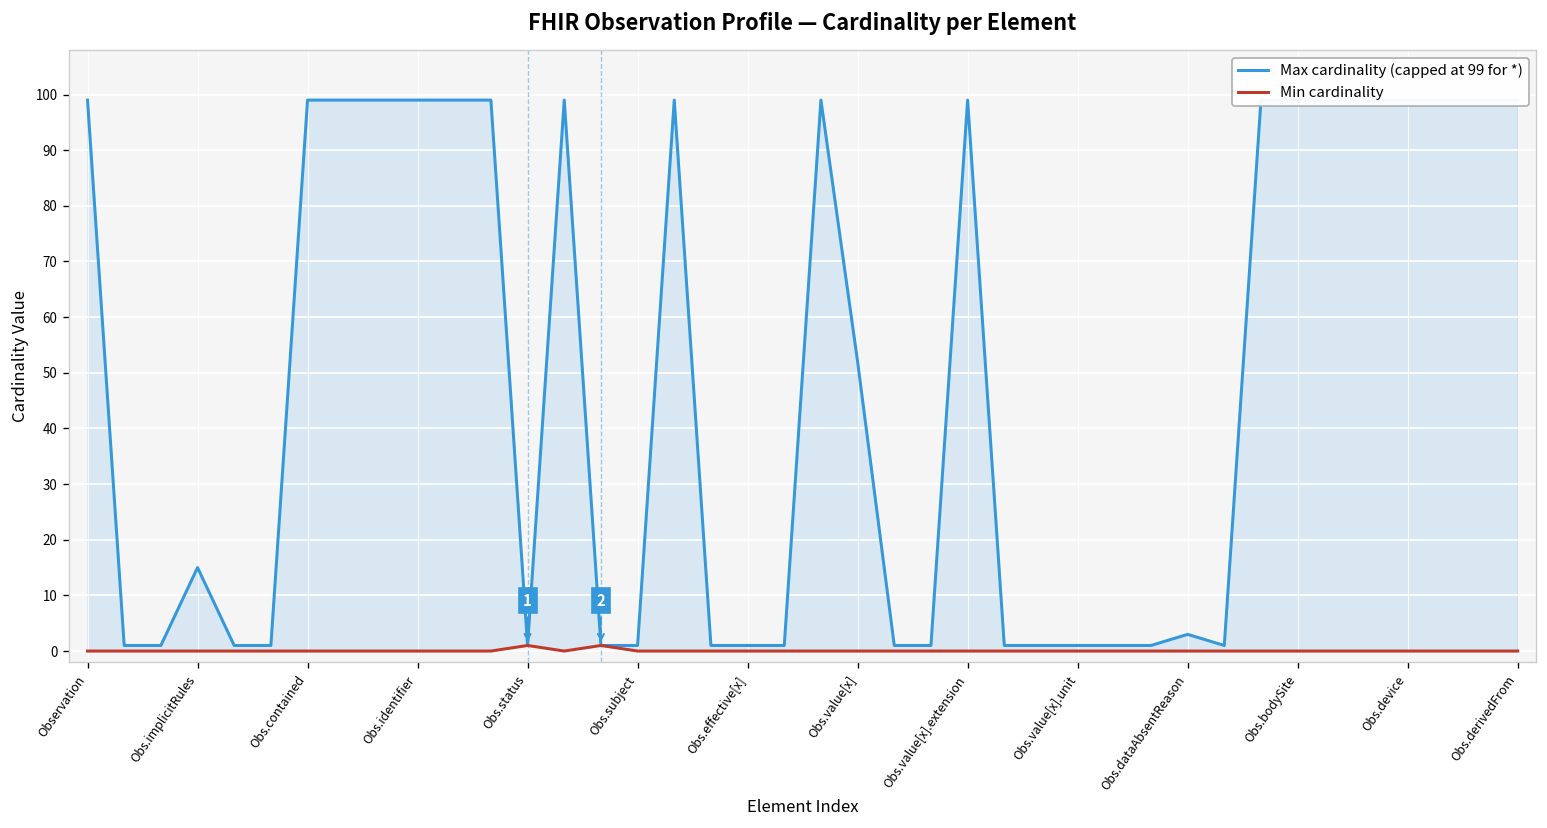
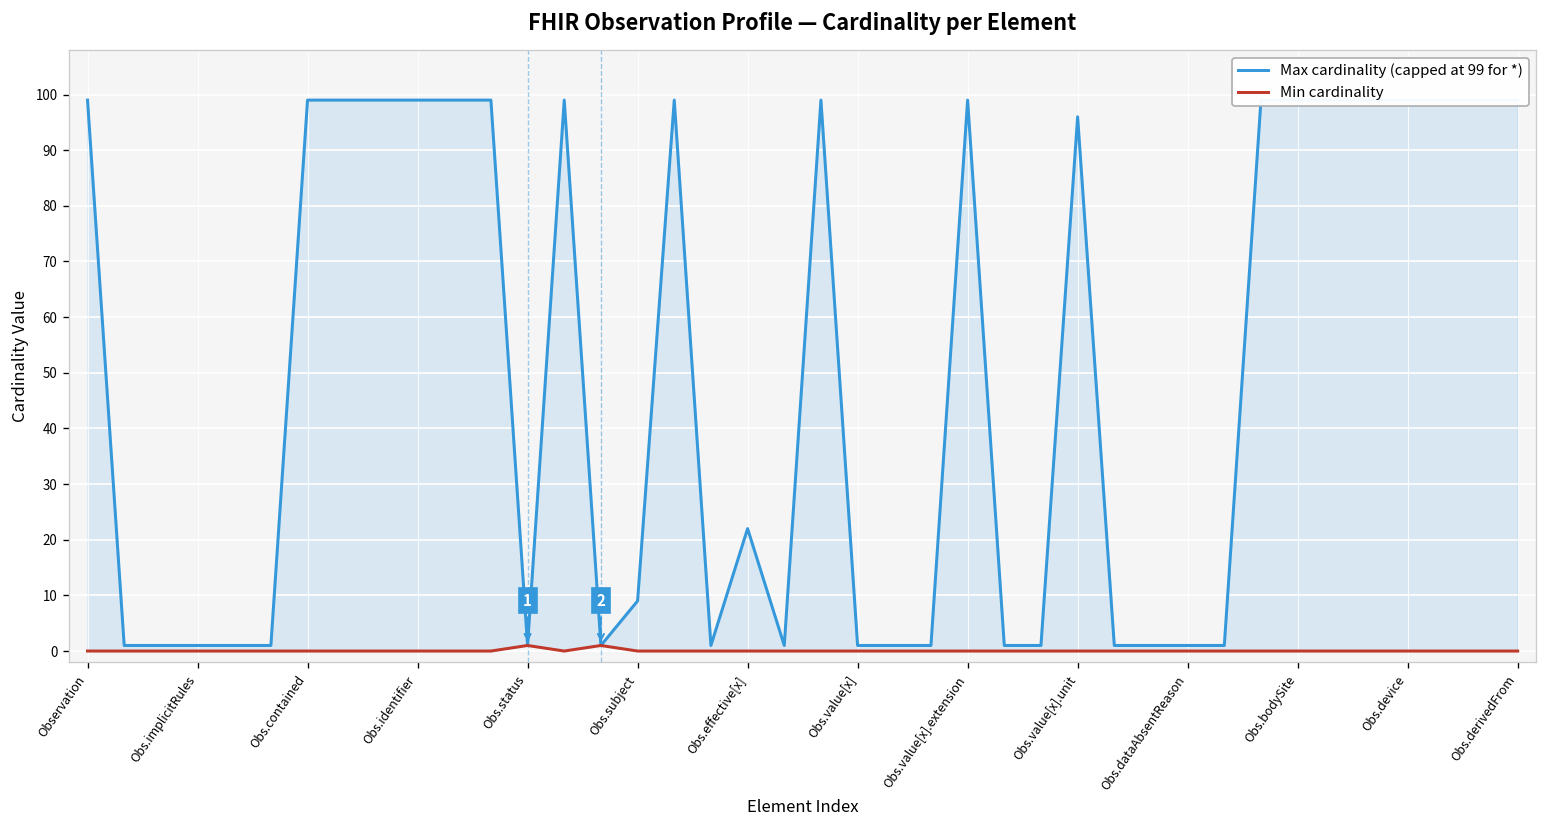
Max cardinality (capped at 99 for *), Obs.implicitRules: 15 -> 1
Max cardinality (capped at 99 for *), Obs.subject: 1 -> 9
Max cardinality (capped at 99 for *), Obs.effective[x]: 1 -> 22
Max cardinality (capped at 99 for *), Obs.value[x]: 52 -> 1
Max cardinality (capped at 99 for *), Obs.value[x].unit: 1 -> 96
Max cardinality (capped at 99 for *), Obs.dataAbsentReason: 3 -> 1
